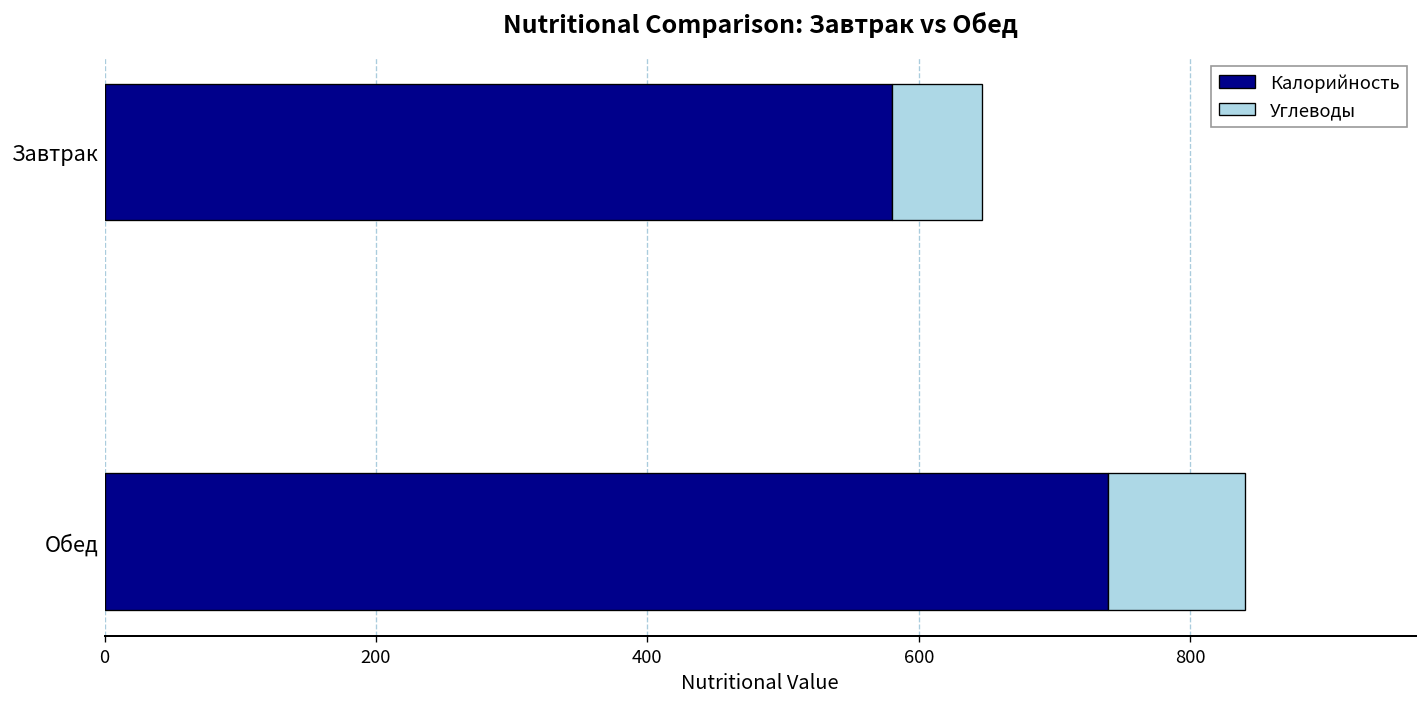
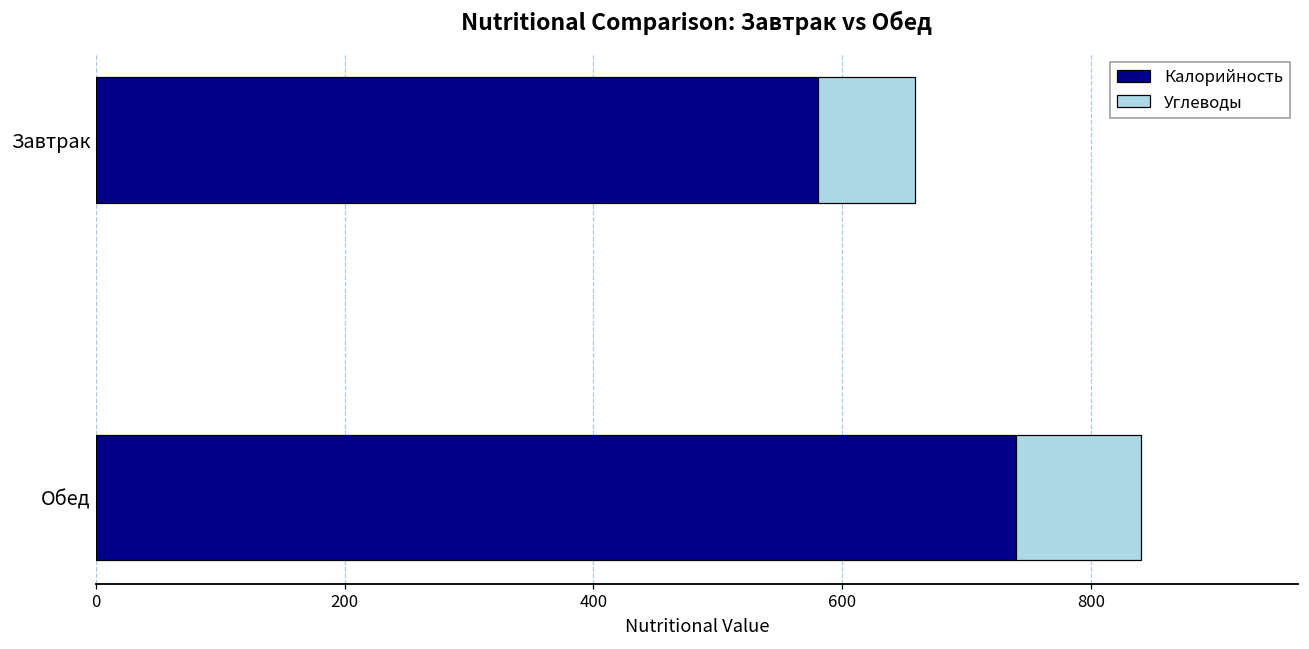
Углеводы, Завтрак: 67 -> 78
